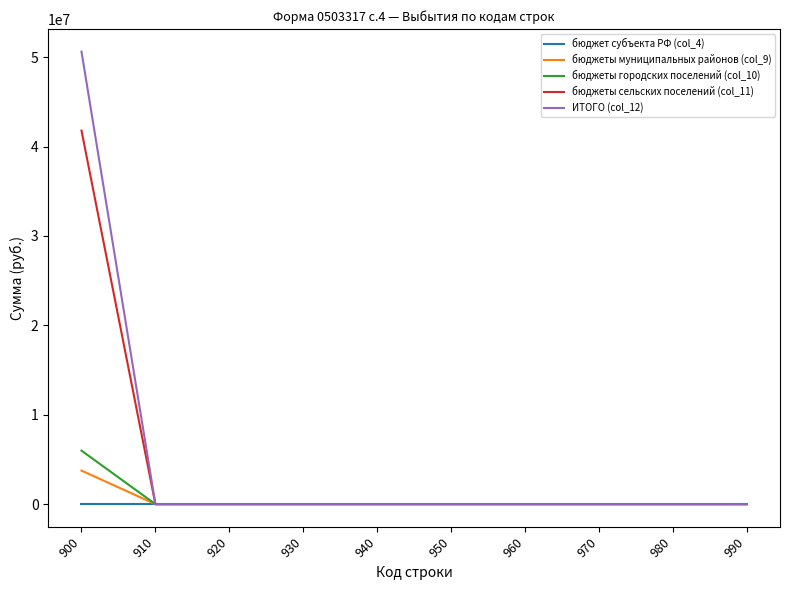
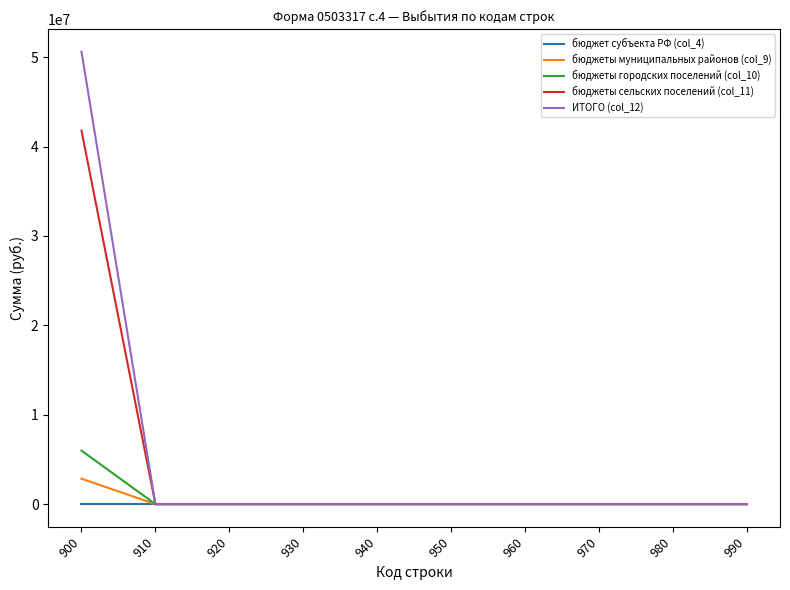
бюджеты муниципальных районов (col_9), 900: 4000000 -> 3000000
